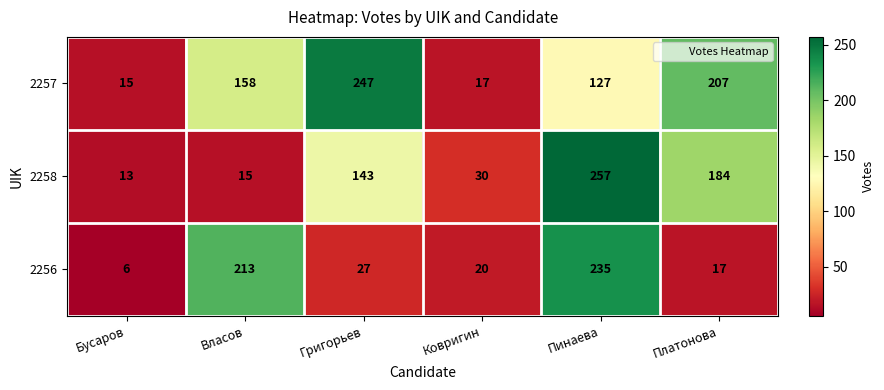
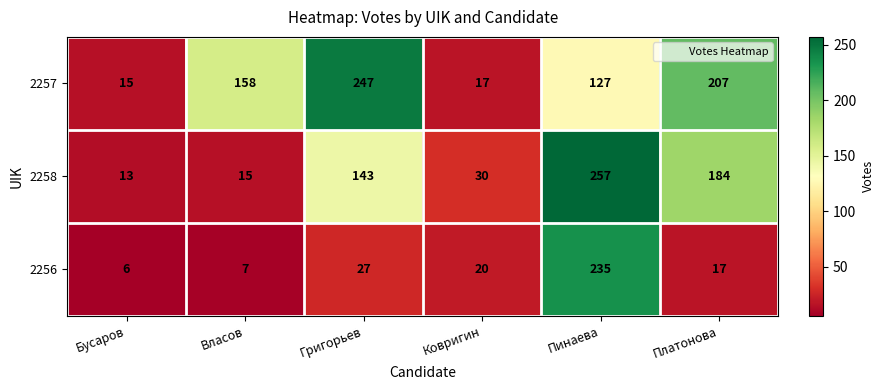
2256, Власов: 213 -> 7
